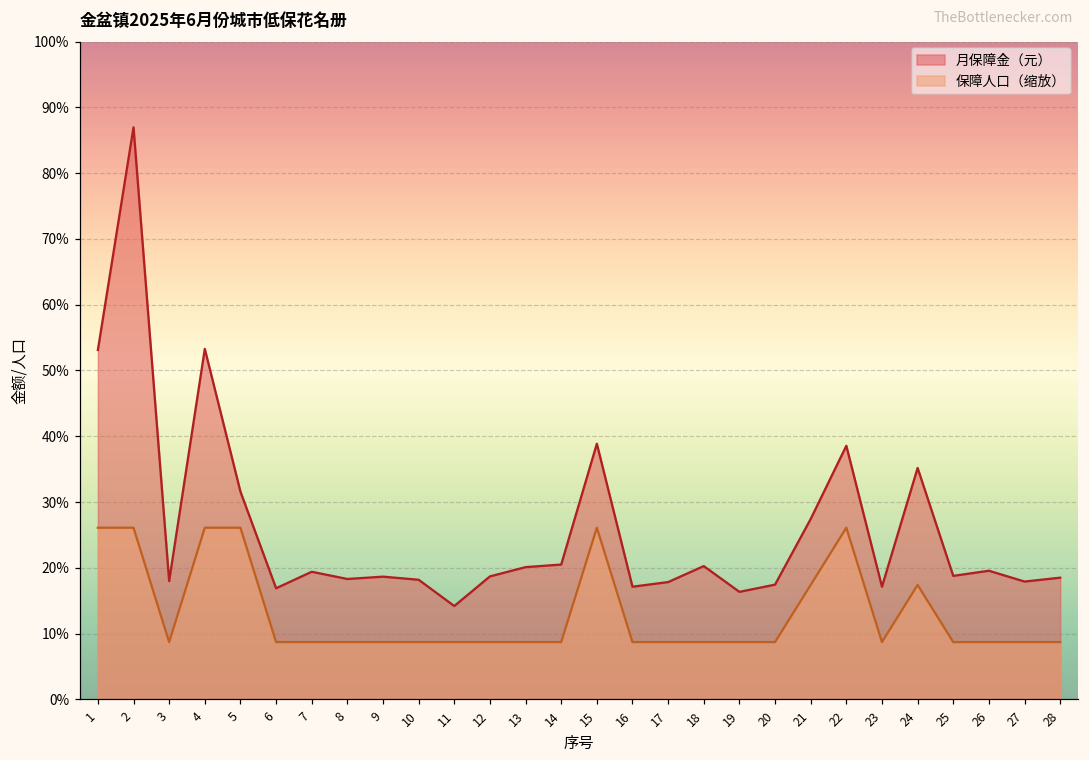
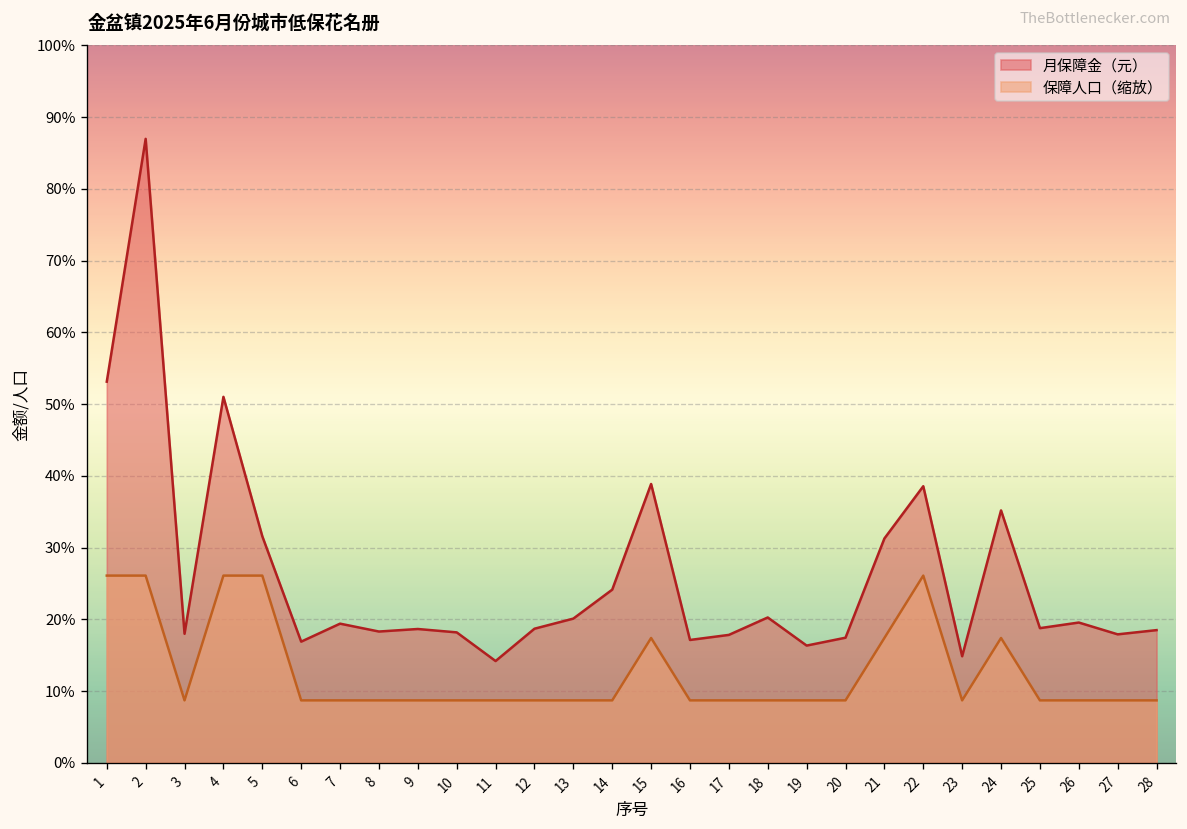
月保障金（元）, 4: 53% -> 51%
月保障金（元）, 14: 20% -> 24%
保障人口（缩放）, 15: 26% -> 17%
月保障金（元）, 21: 27% -> 31%
月保障金（元）, 23: 17% -> 15%
